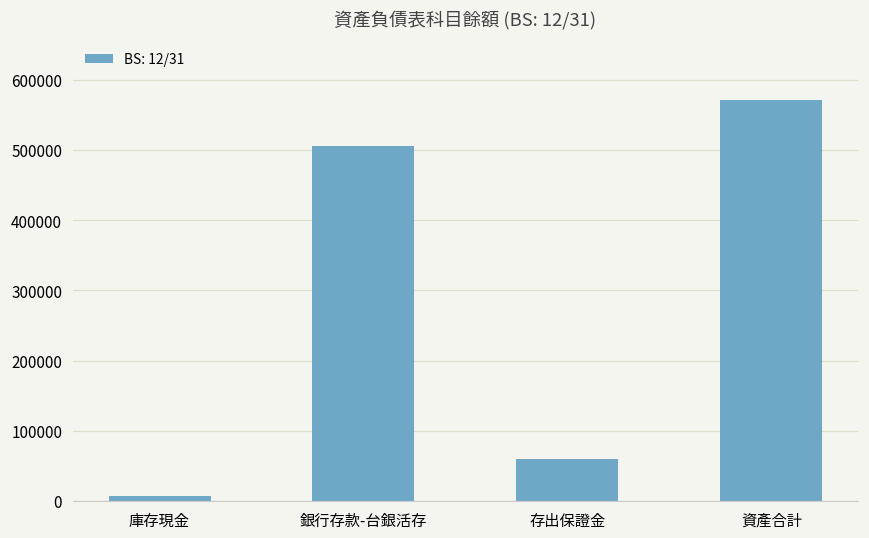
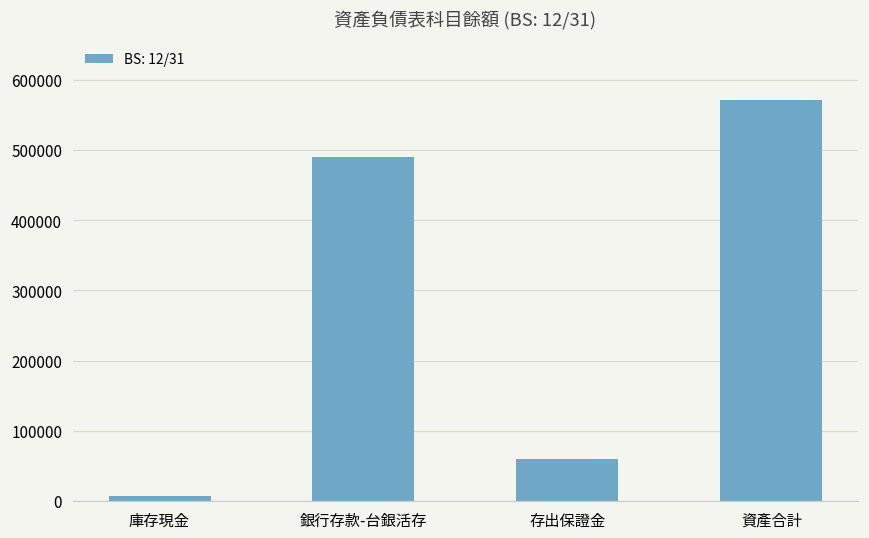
銀行存款-台銀活存: 510000 -> 490000
